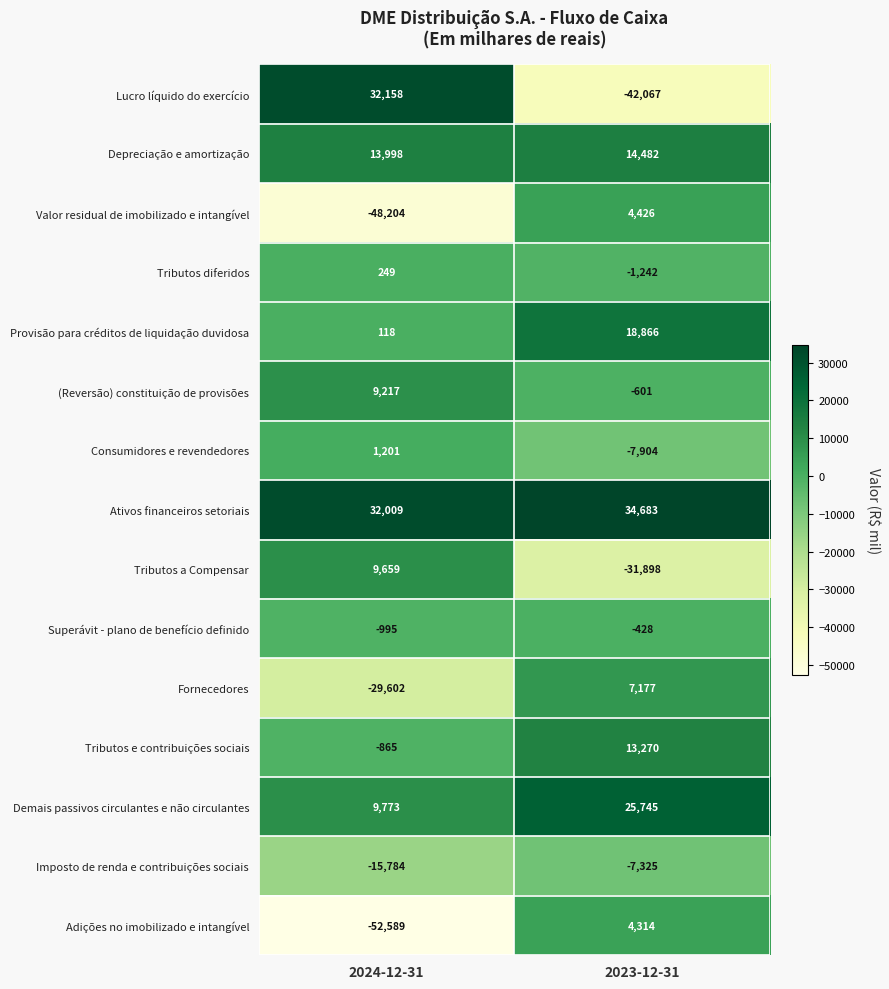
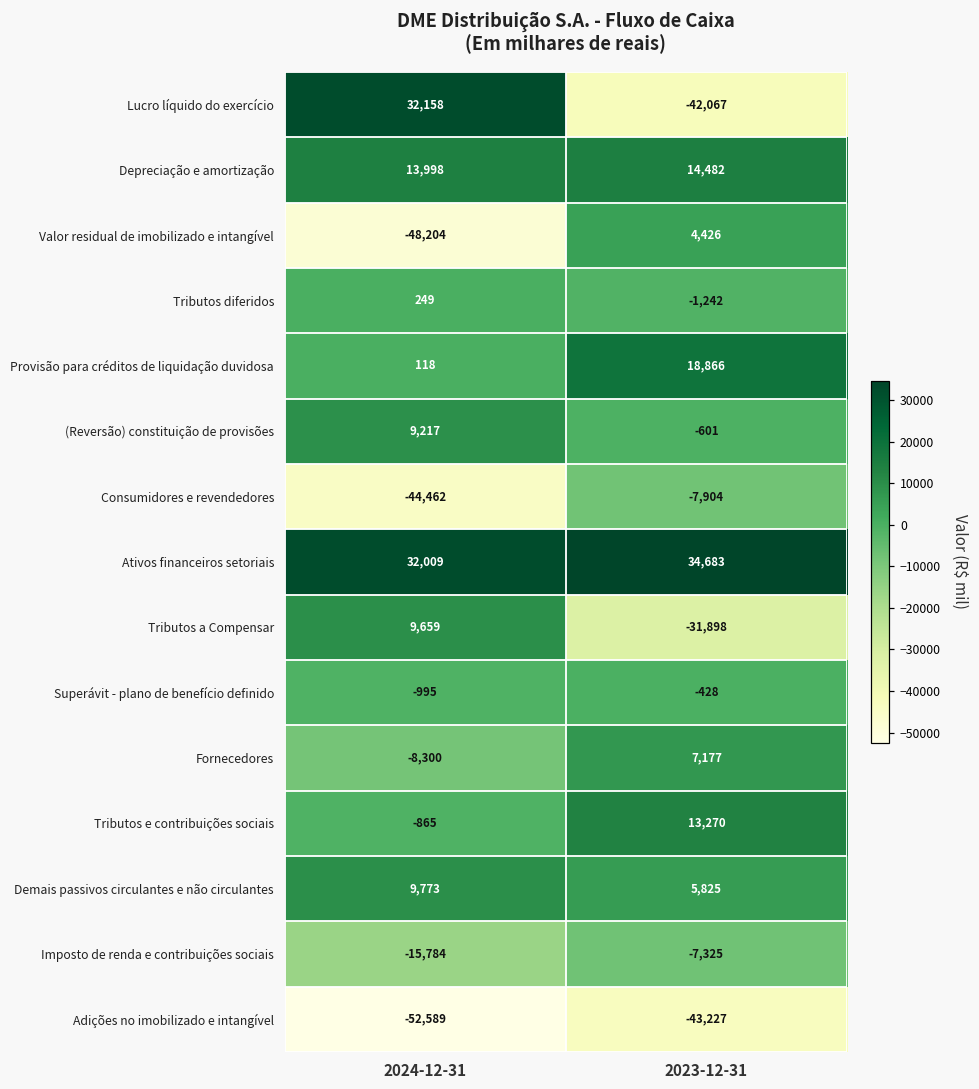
Consumidores e revendedores, 2024-12-31: 1,201 -> -44,462
Fornecedores, 2024-12-31: -29,602 -> -8,300
Demais passivos circulantes e não circulantes, 2023-12-31: 25,745 -> 5,825
Adições no imobilizado e intangível, 2023-12-31: 4,314 -> -43,227
